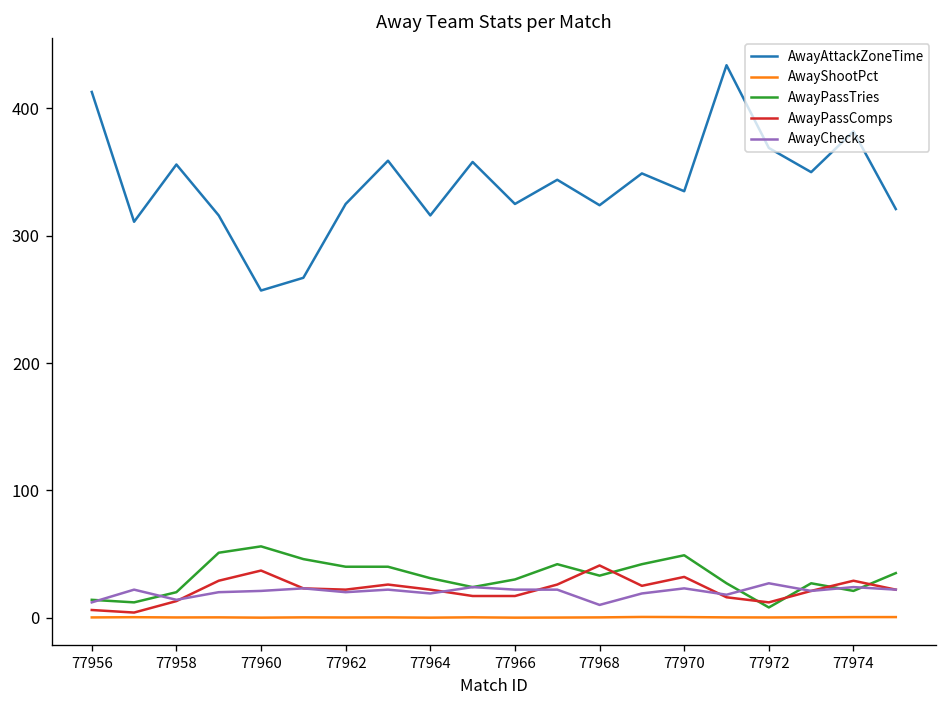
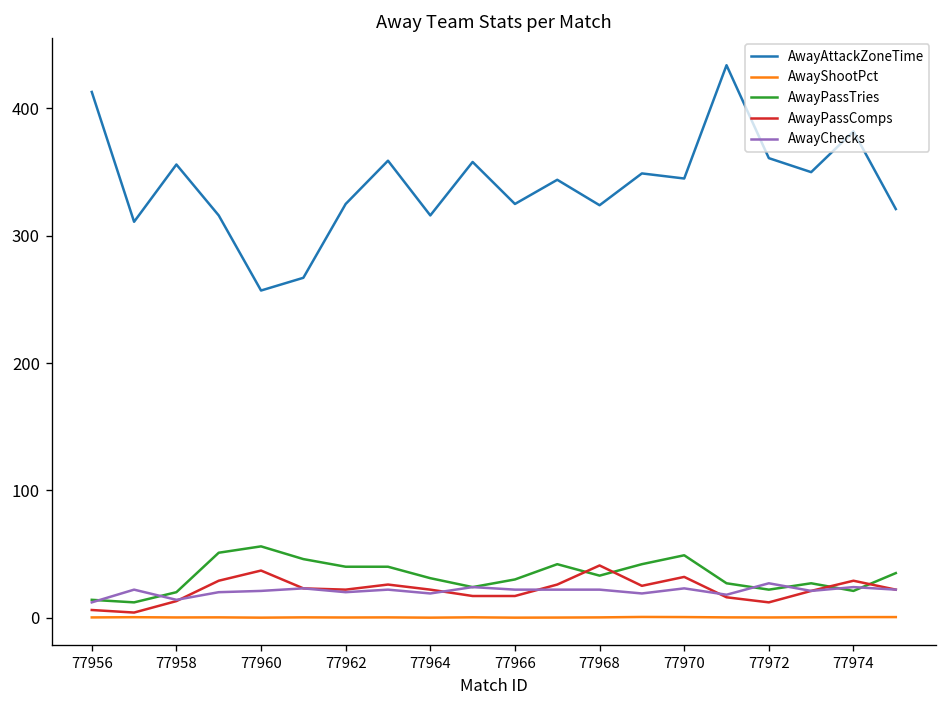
AwayChecks, 77968: 10 -> 22
AwayAttackZoneTime, 77970: 335 -> 345
AwayAttackZoneTime, 77972: 369 -> 361
AwayPassTries, 77972: 8 -> 22
